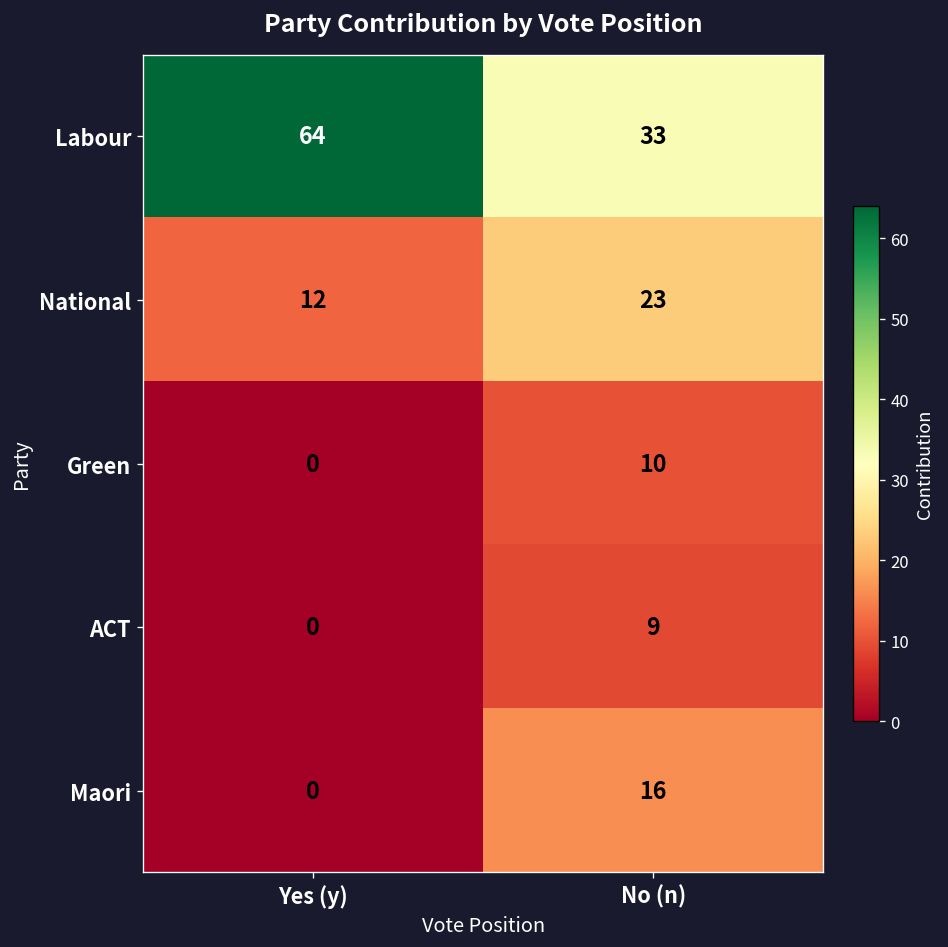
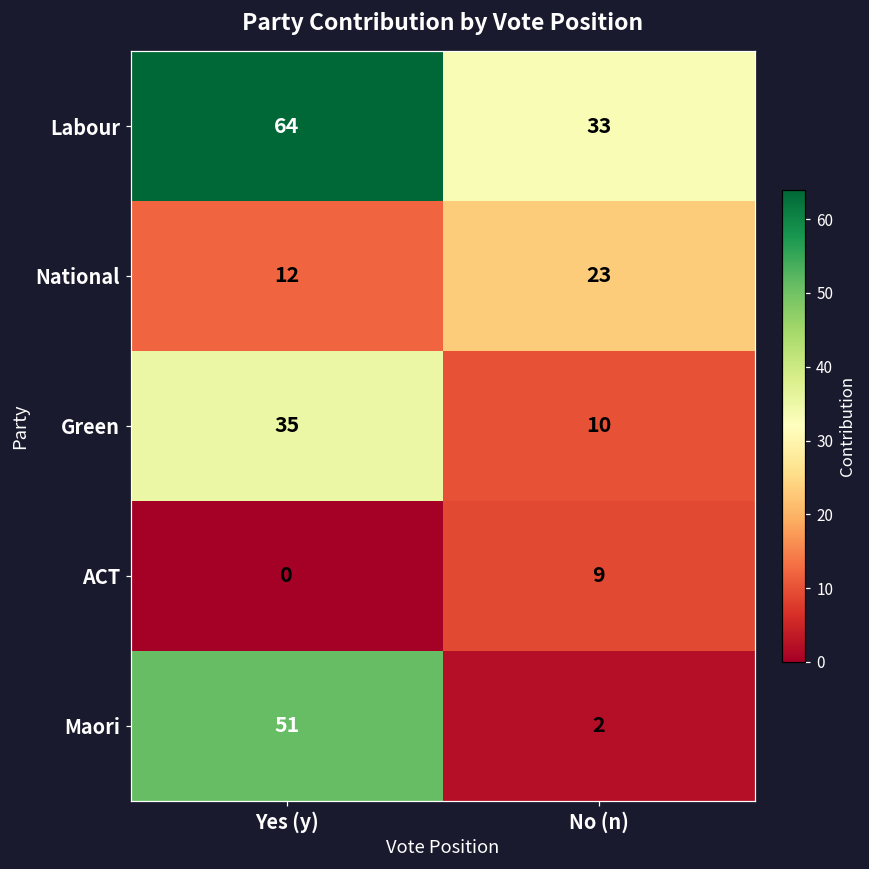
Green, Yes (y): 0 -> 35
Maori, Yes (y): 0 -> 51
Maori, No (n): 16 -> 2
